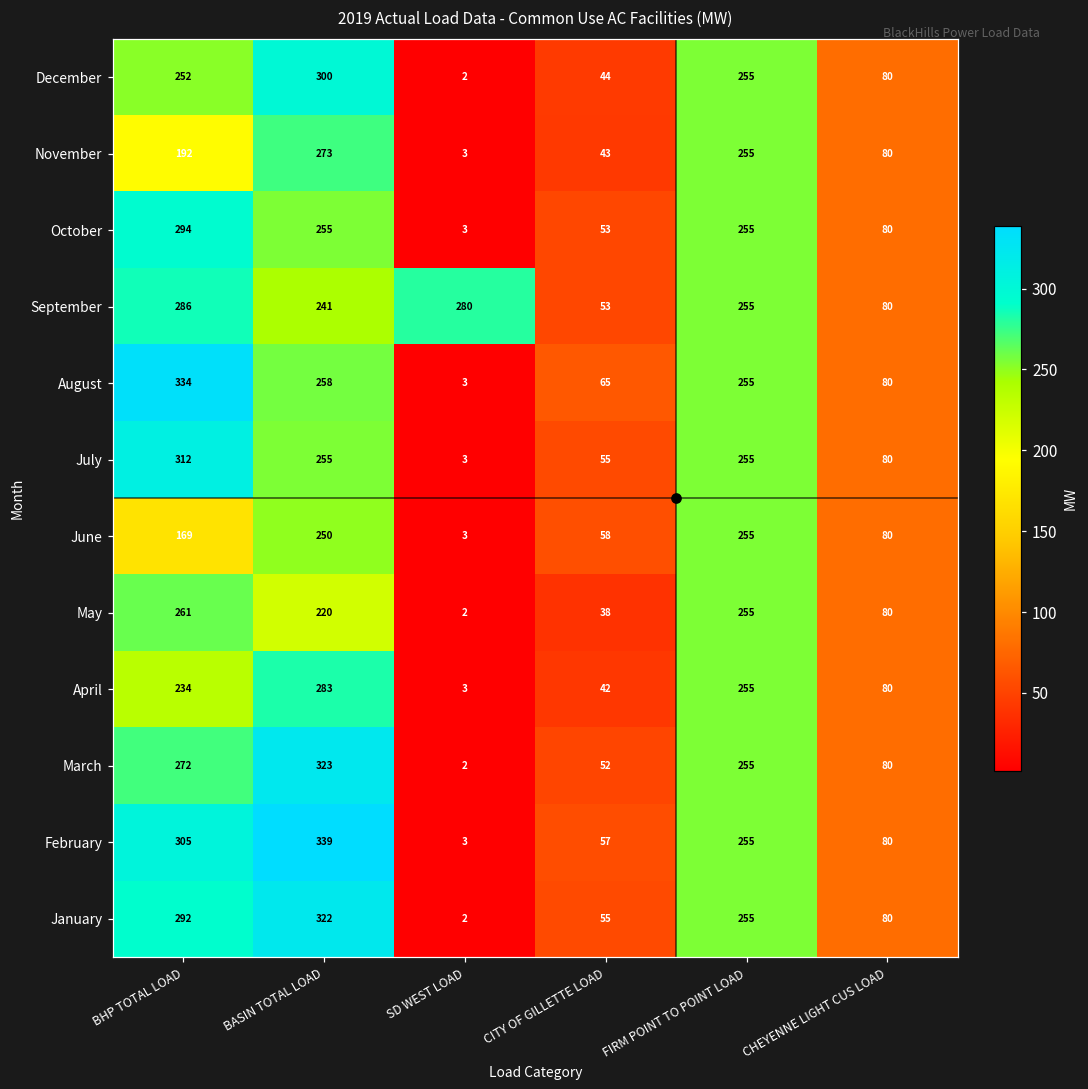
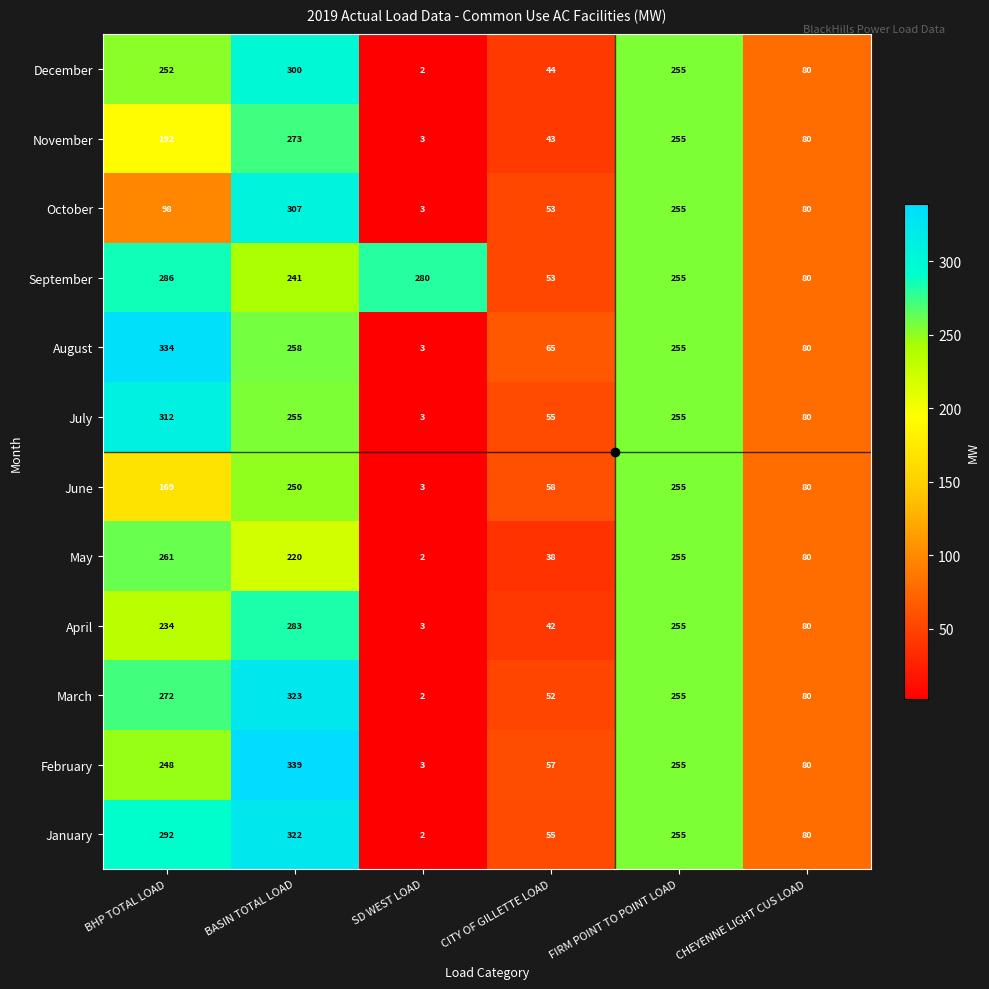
October, BHP TOTAL LOAD: 294 -> 98
October, BASIN TOTAL LOAD: 255 -> 307
February, BHP TOTAL LOAD: 305 -> 248
